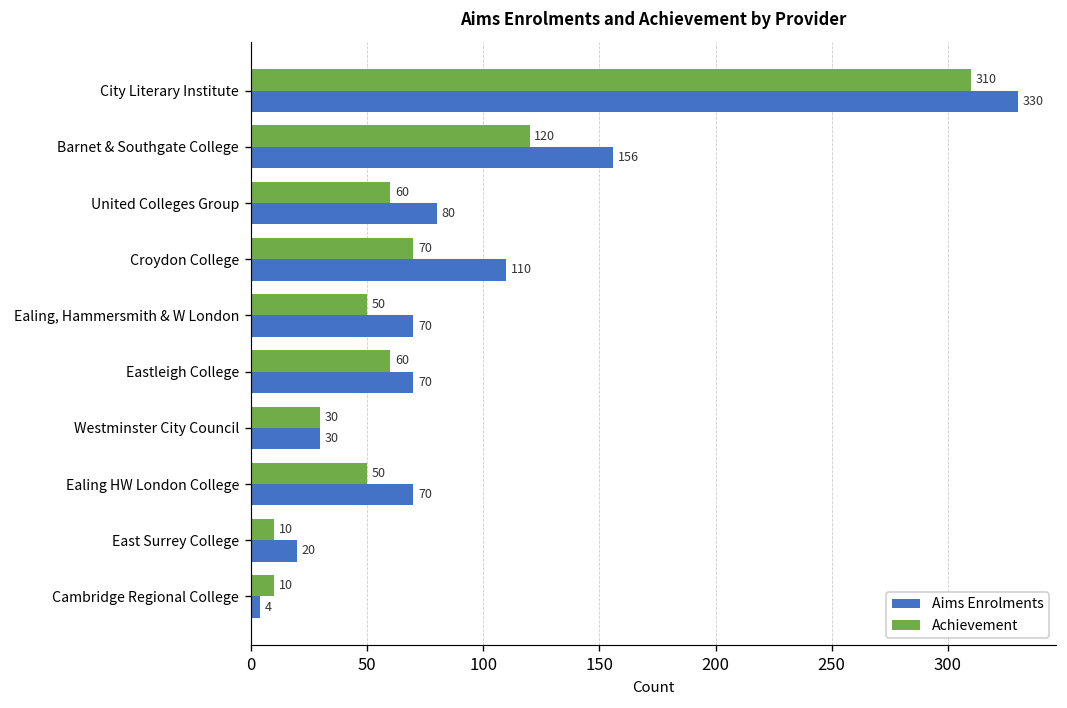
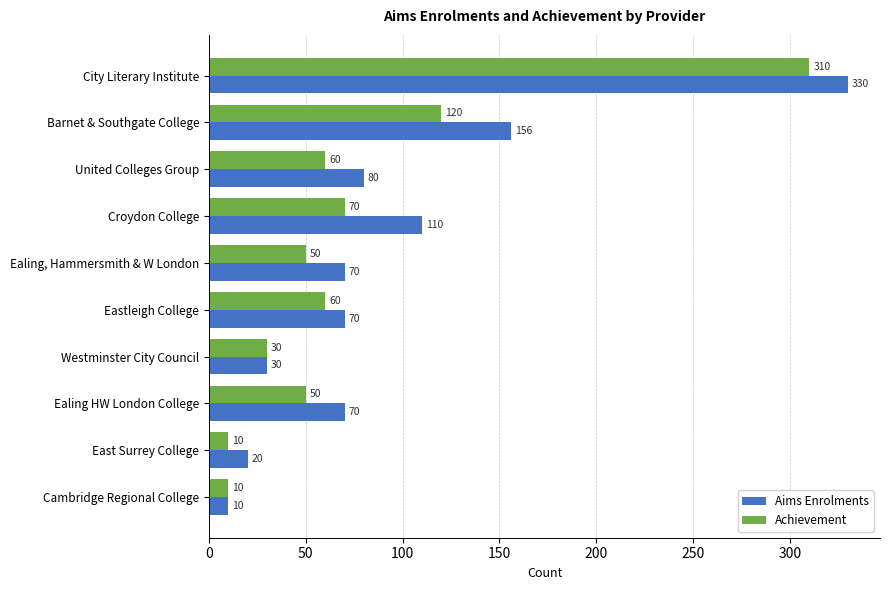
Aims Enrolments, Cambridge Regional College: 4 -> 10
